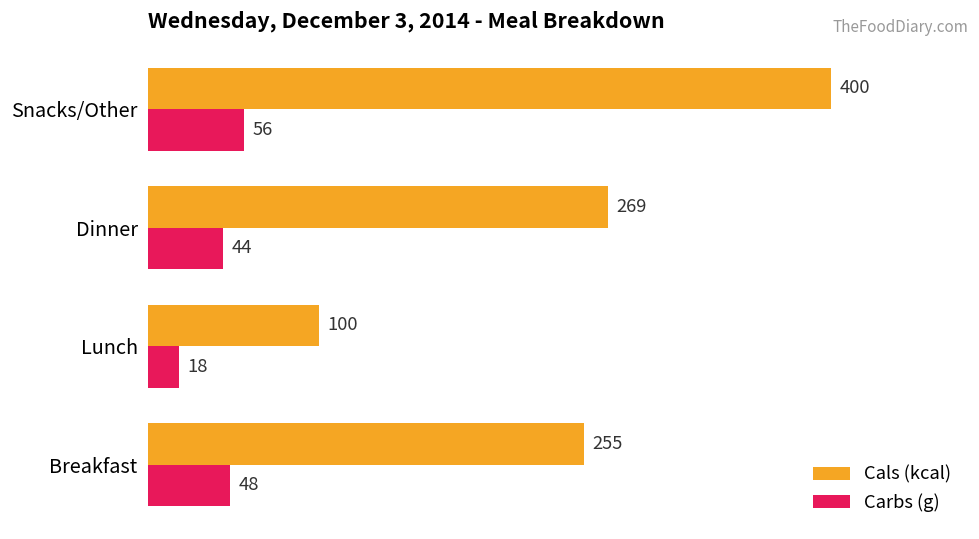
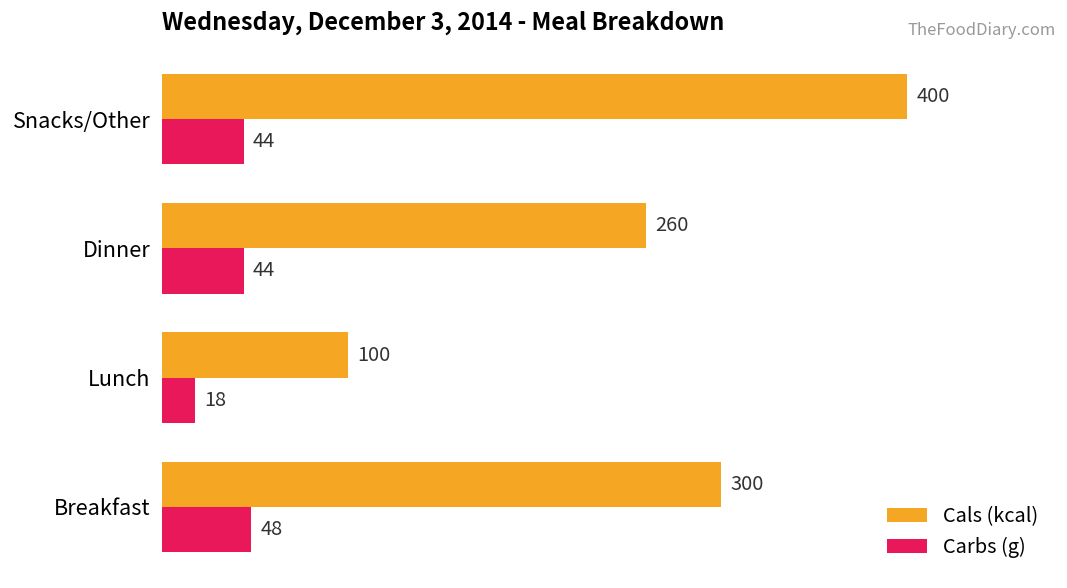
Carbs (g), Snacks/Other: 56 -> 44
Cals (kcal), Dinner: 269 -> 260
Cals (kcal), Breakfast: 255 -> 300
